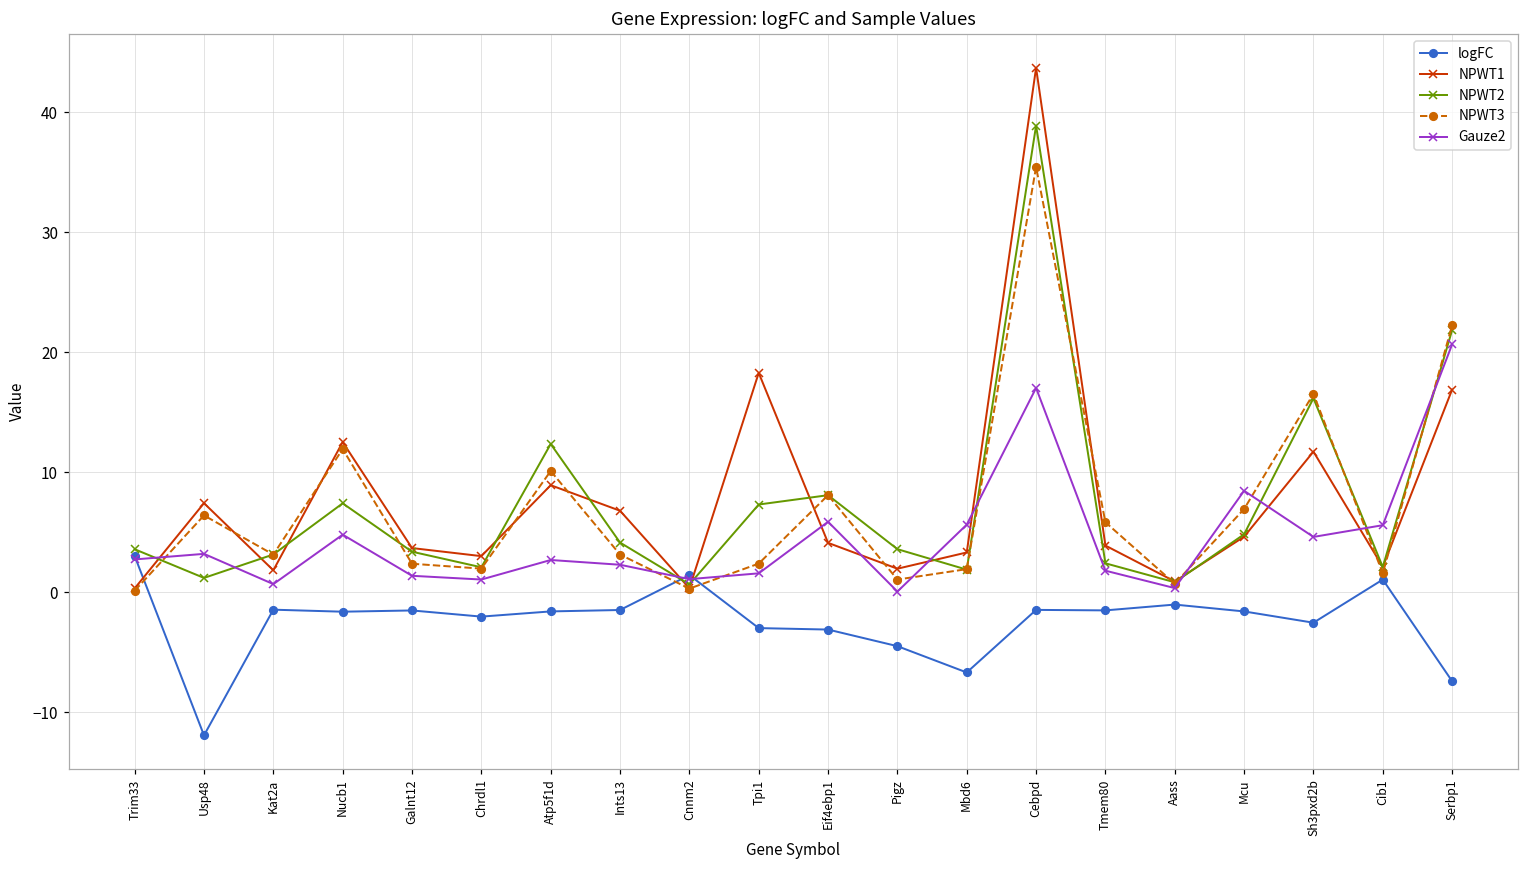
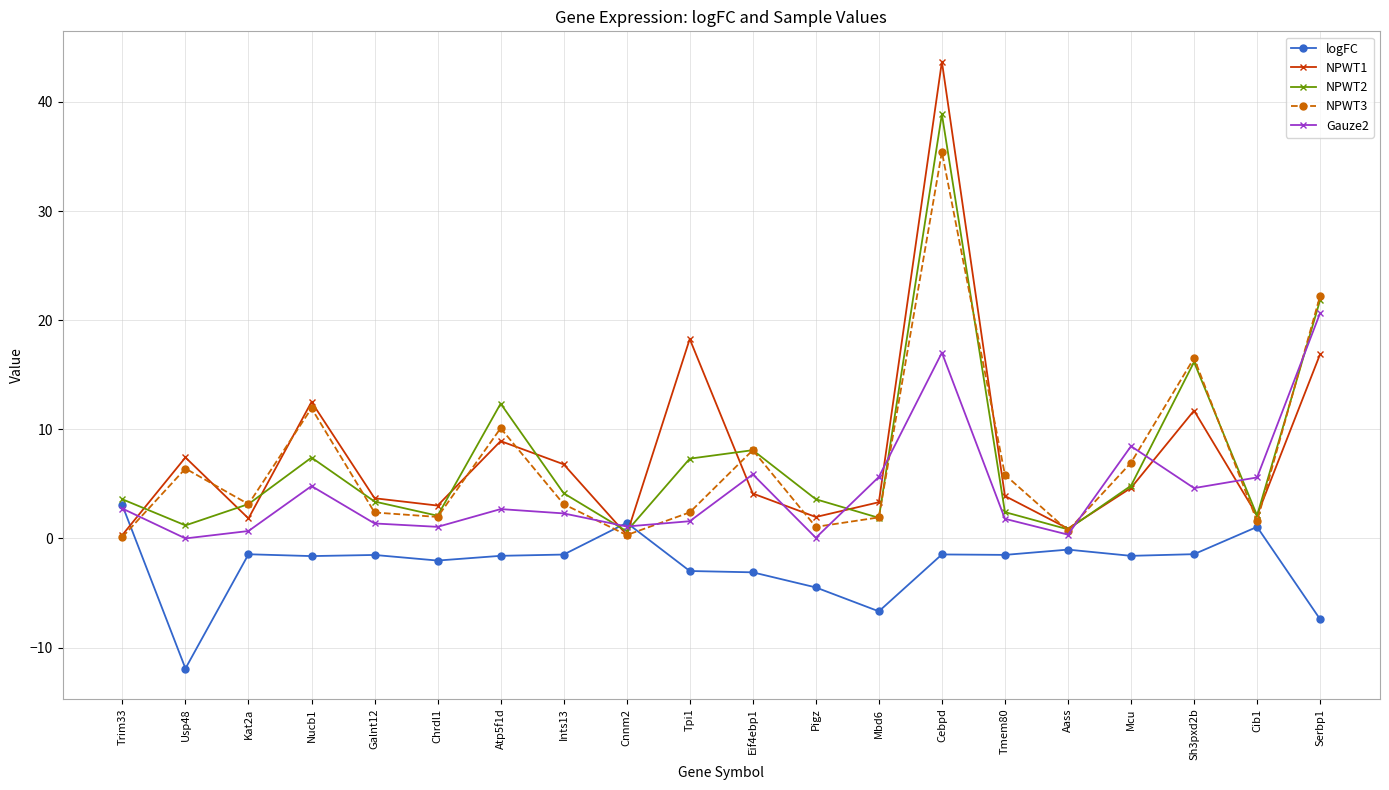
Gauze2, Usp48: 3.2 -> 0.0
logFC, Sh3pxd2b: -2.5 -> -1.4
